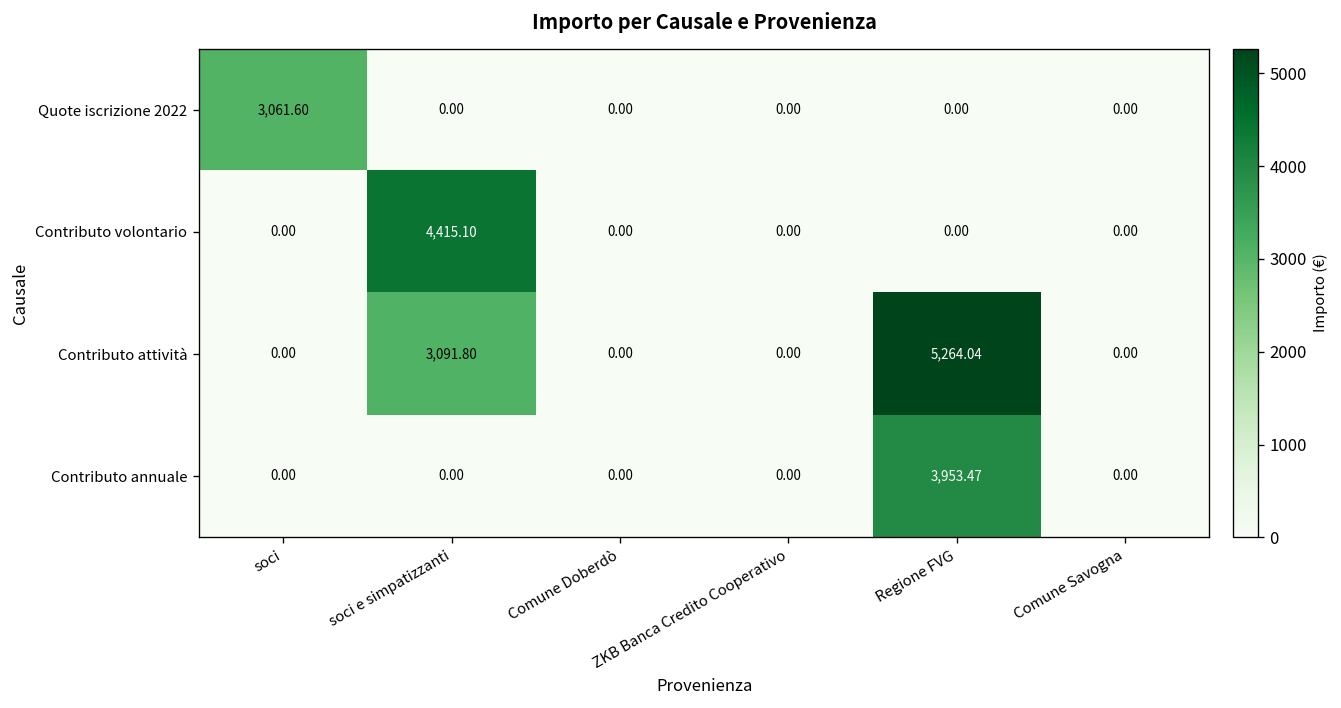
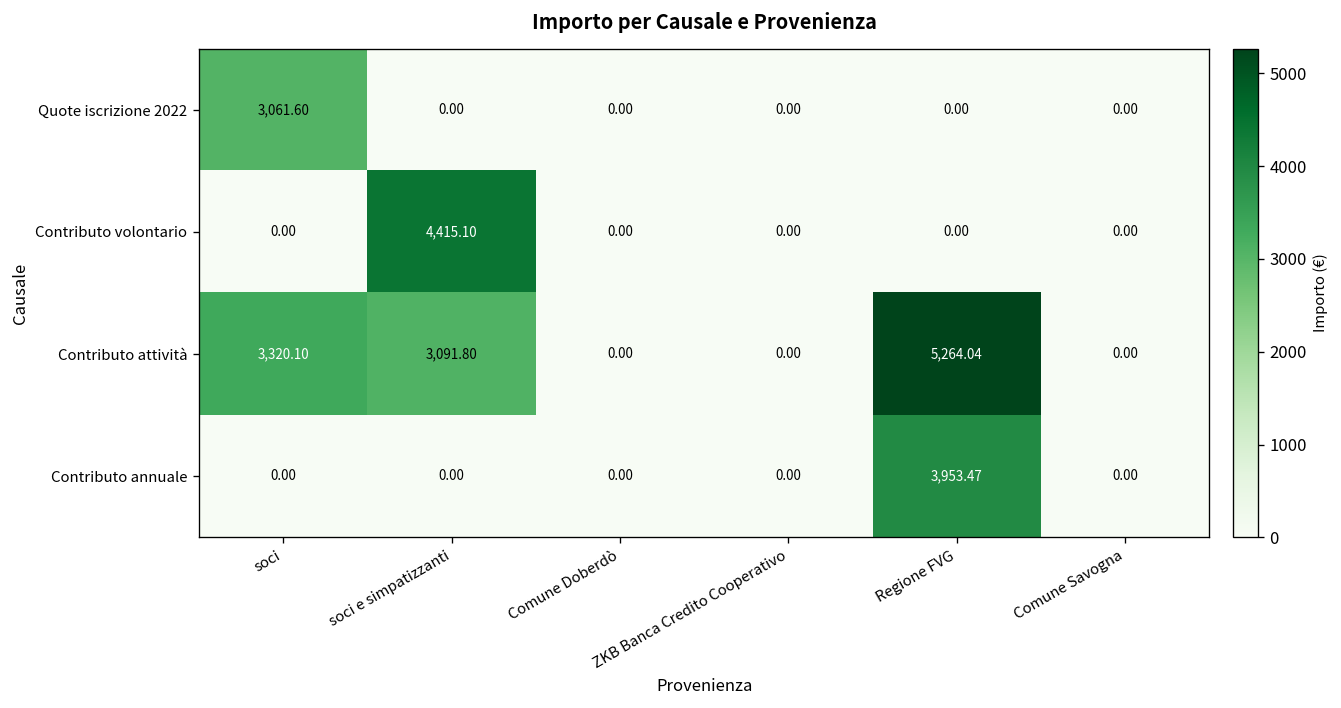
Contributo attività, soci: 0.00 -> 3,320.10
